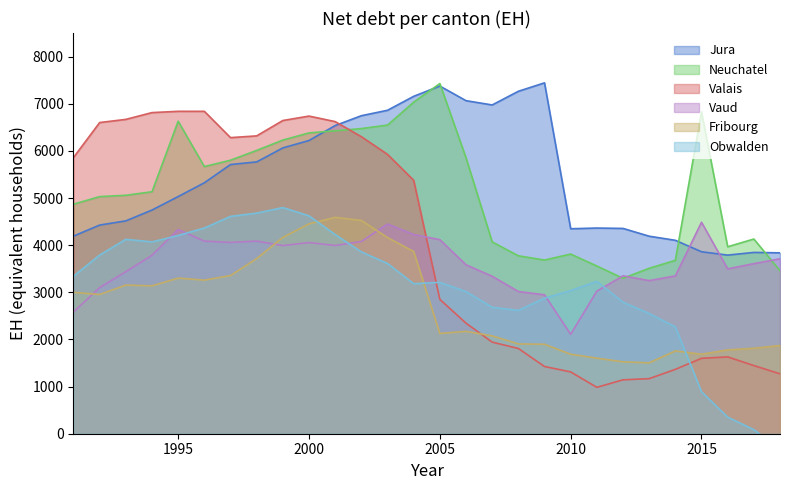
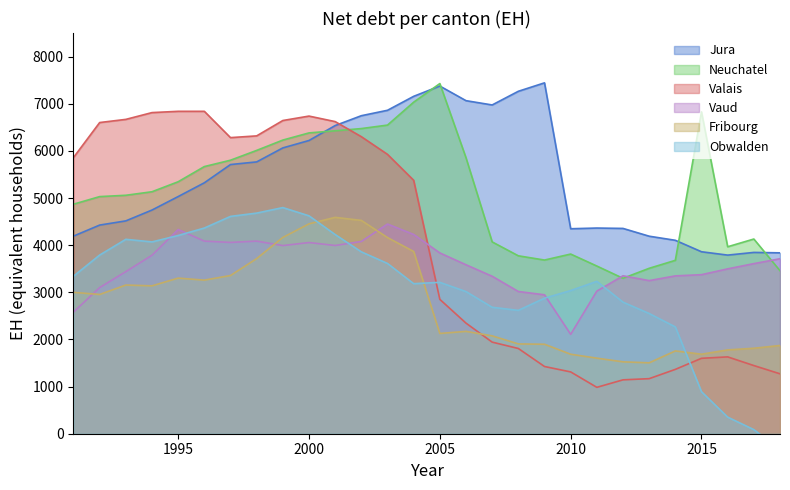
Neuchatel, 1995: 6600 -> 5300
Vaud, 2005: 4100 -> 3800
Vaud, 2015: 4500 -> 3400
